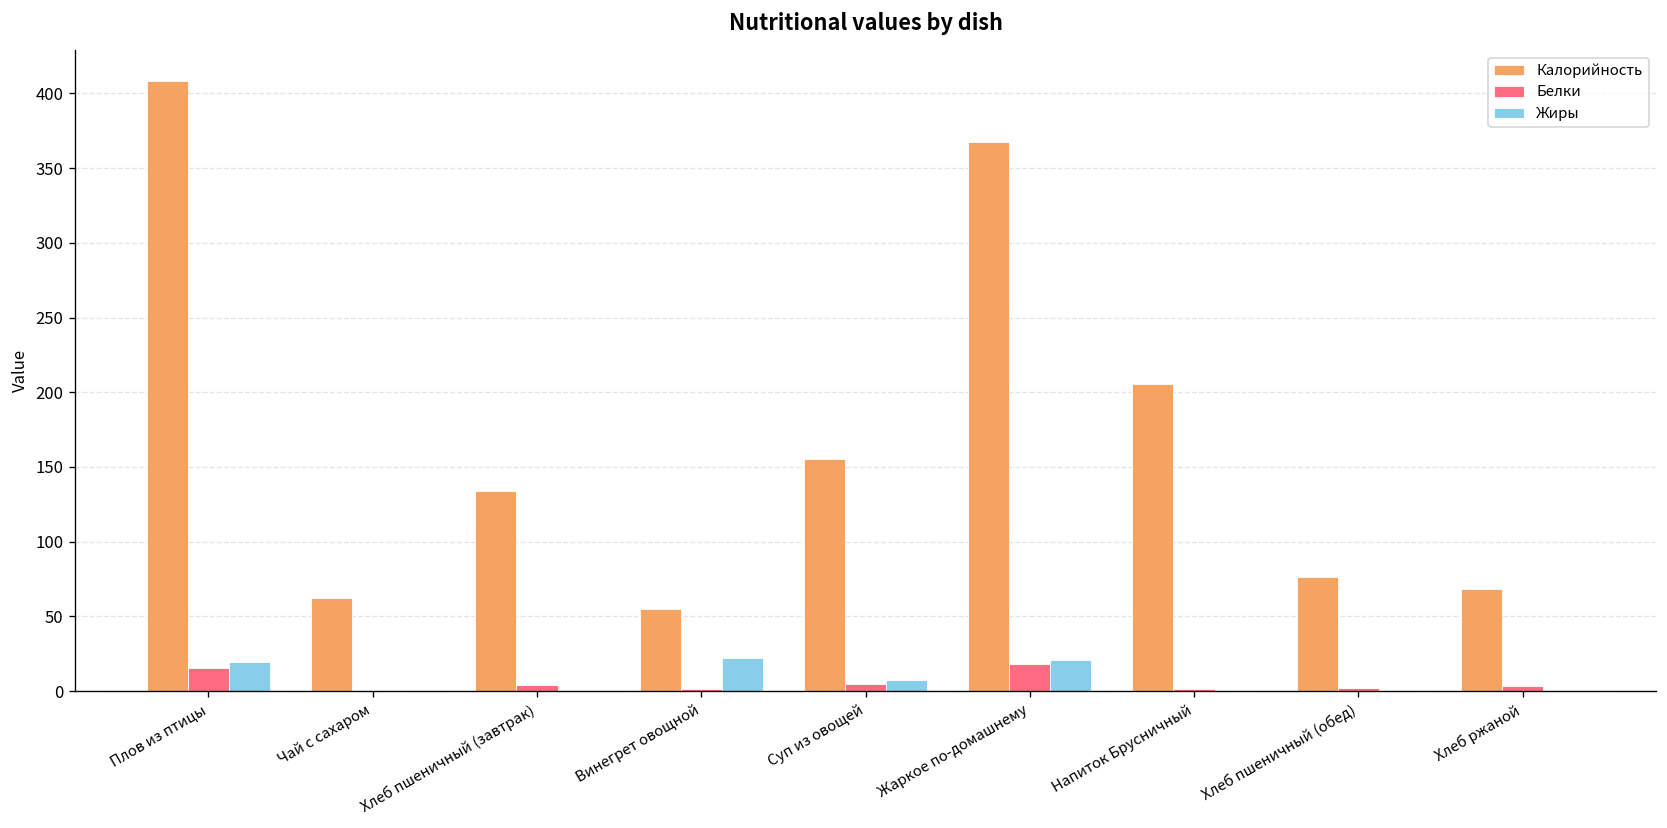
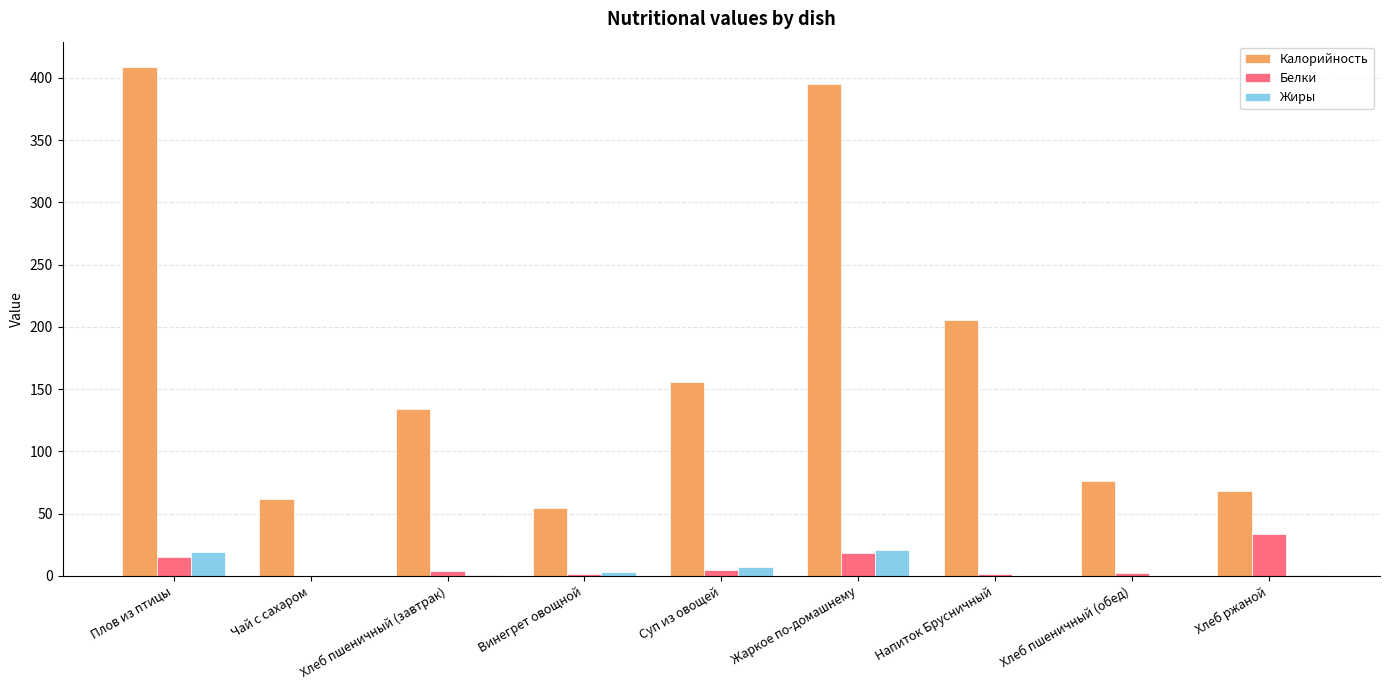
Жиры, Винегрет овощной: 22 -> 3
Калорийность, Жаркое по-домашнему: 367 -> 395
Белки, Хлеб ржаной: 3 -> 33
